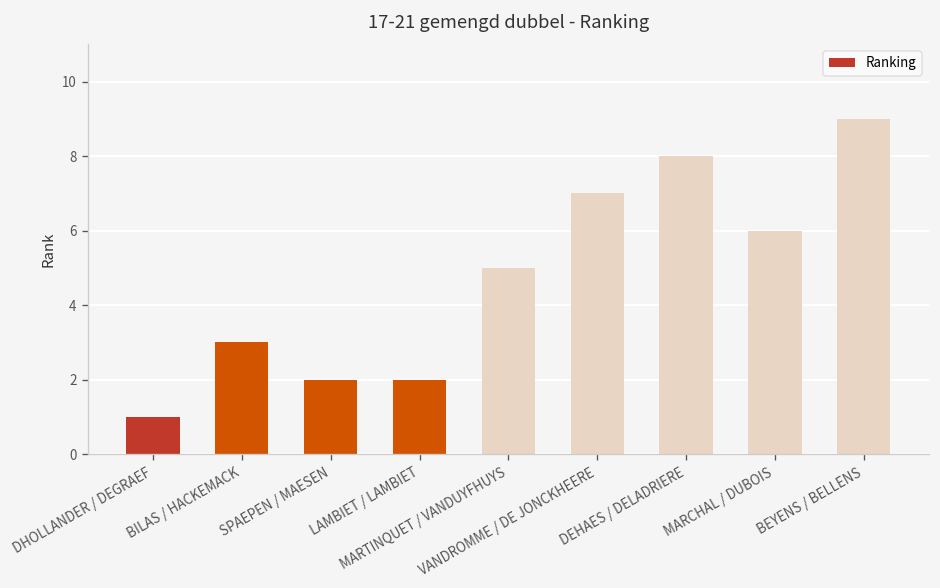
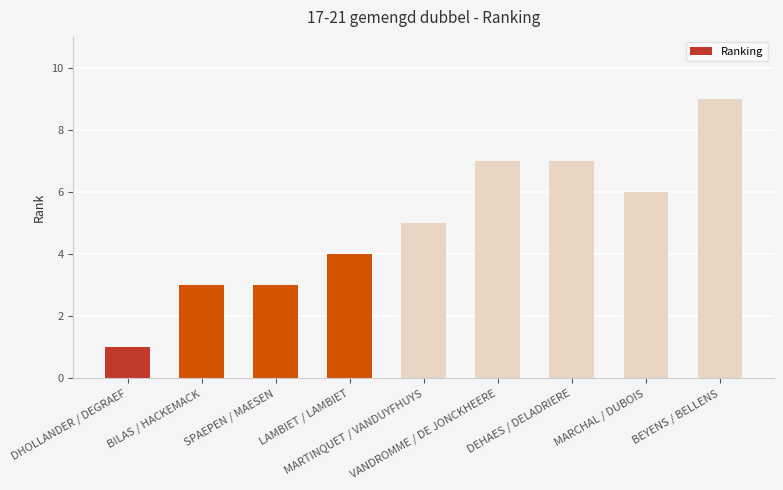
SPAEPEN / MAESEN: 2 -> 3
LAMBIET / LAMBIET: 2 -> 4
DEHAES / DELADRIERE: 8 -> 7
